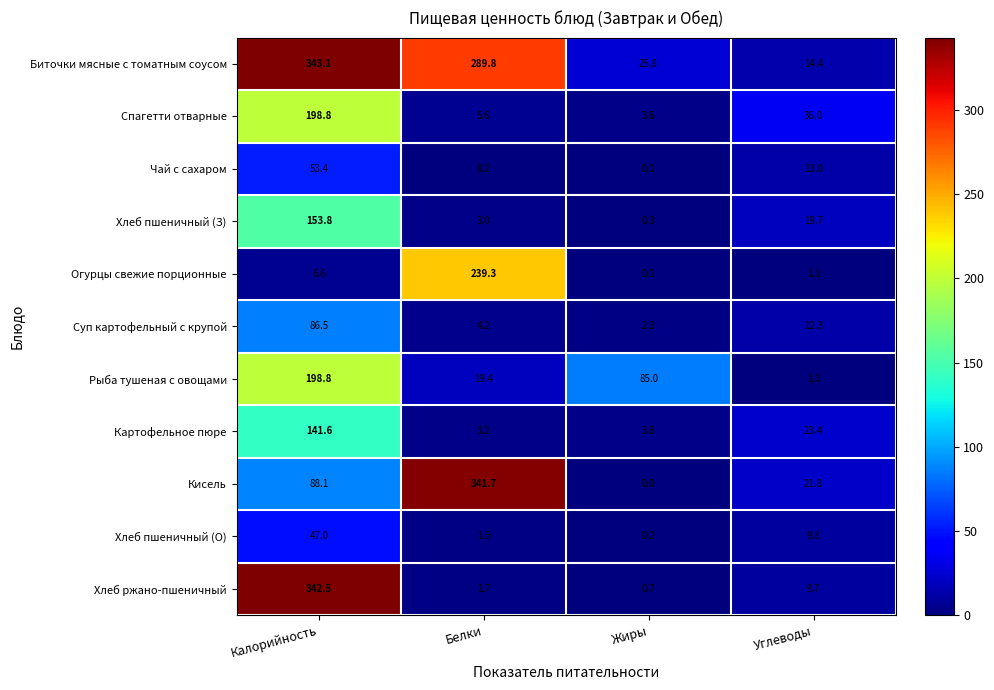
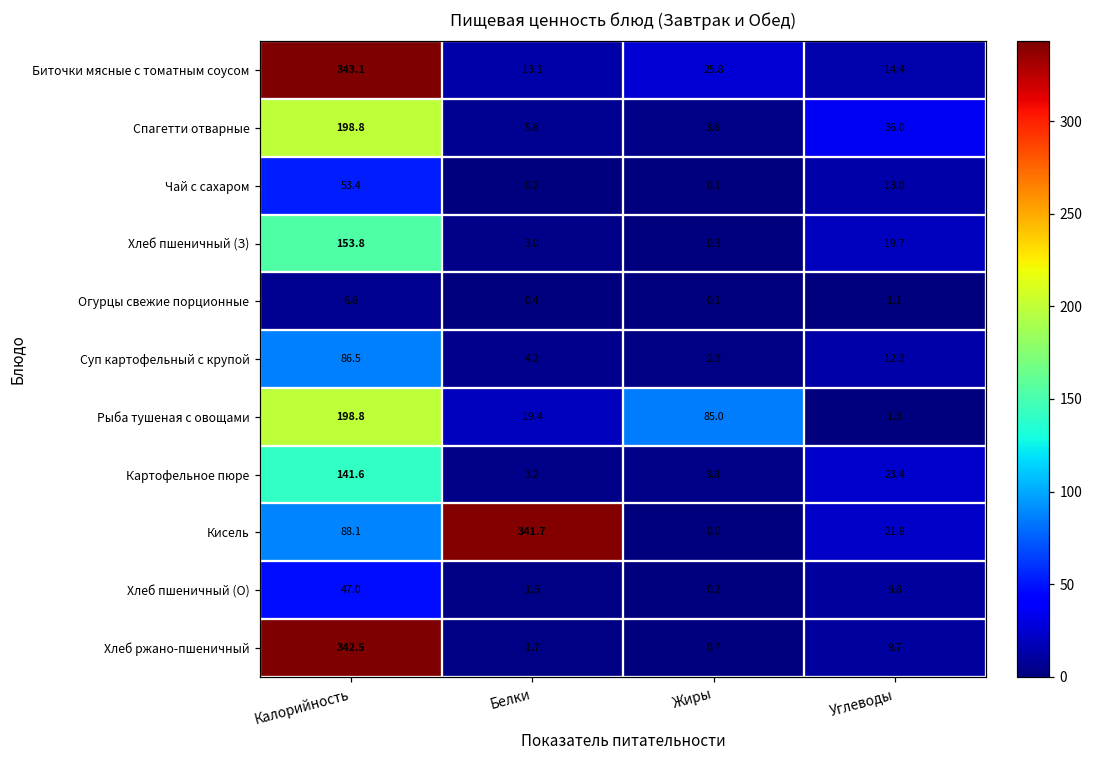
Биточки мясные с томатным соусом, Белки: 289.8 -> 13.1
Огурцы свежие порционные, Белки: 239.3 -> 0.4
